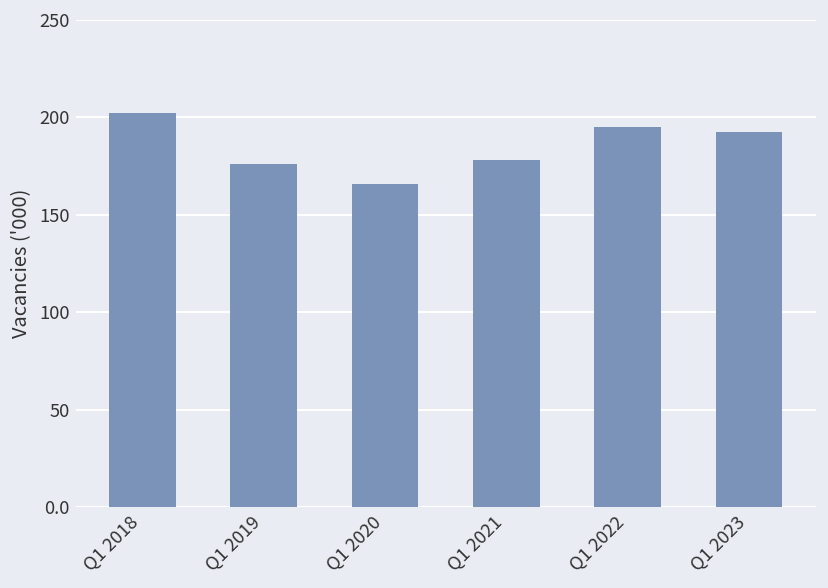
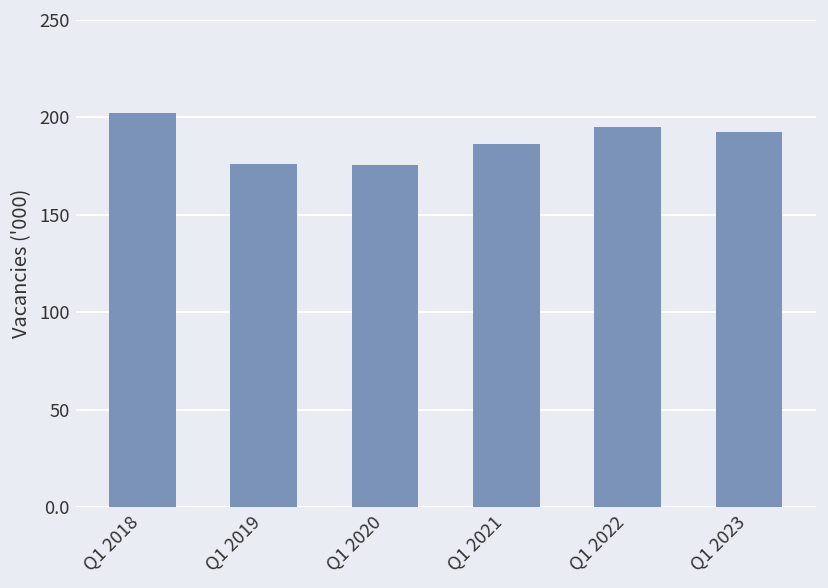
Q1 2020: 166 -> 176
Q1 2021: 178 -> 186
